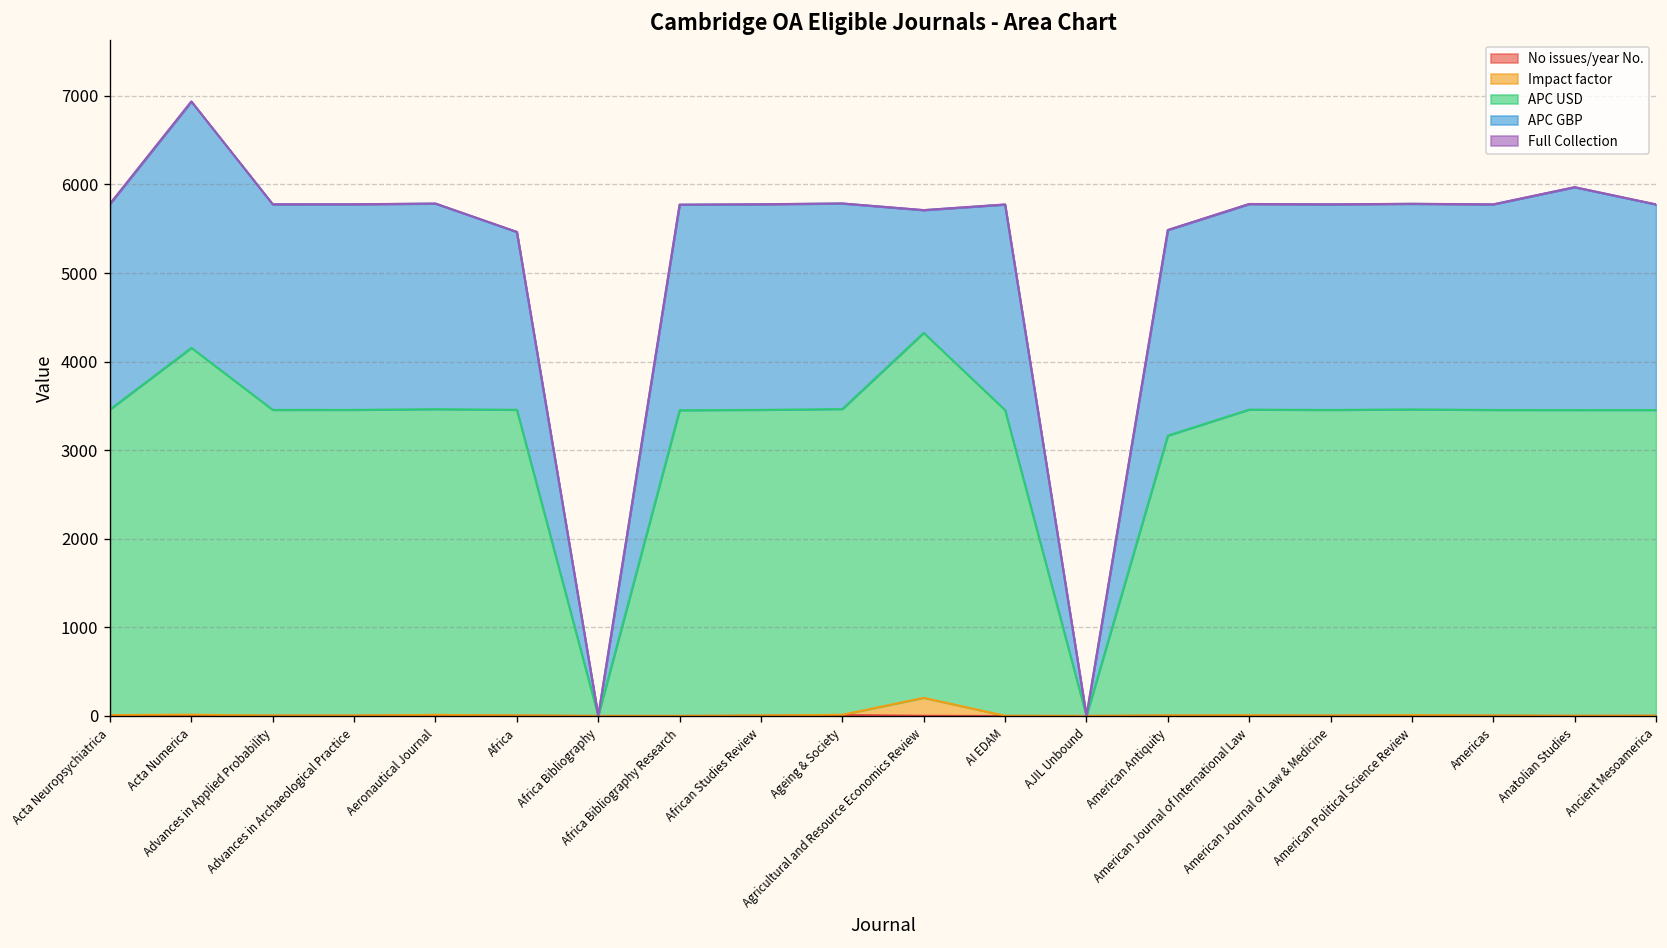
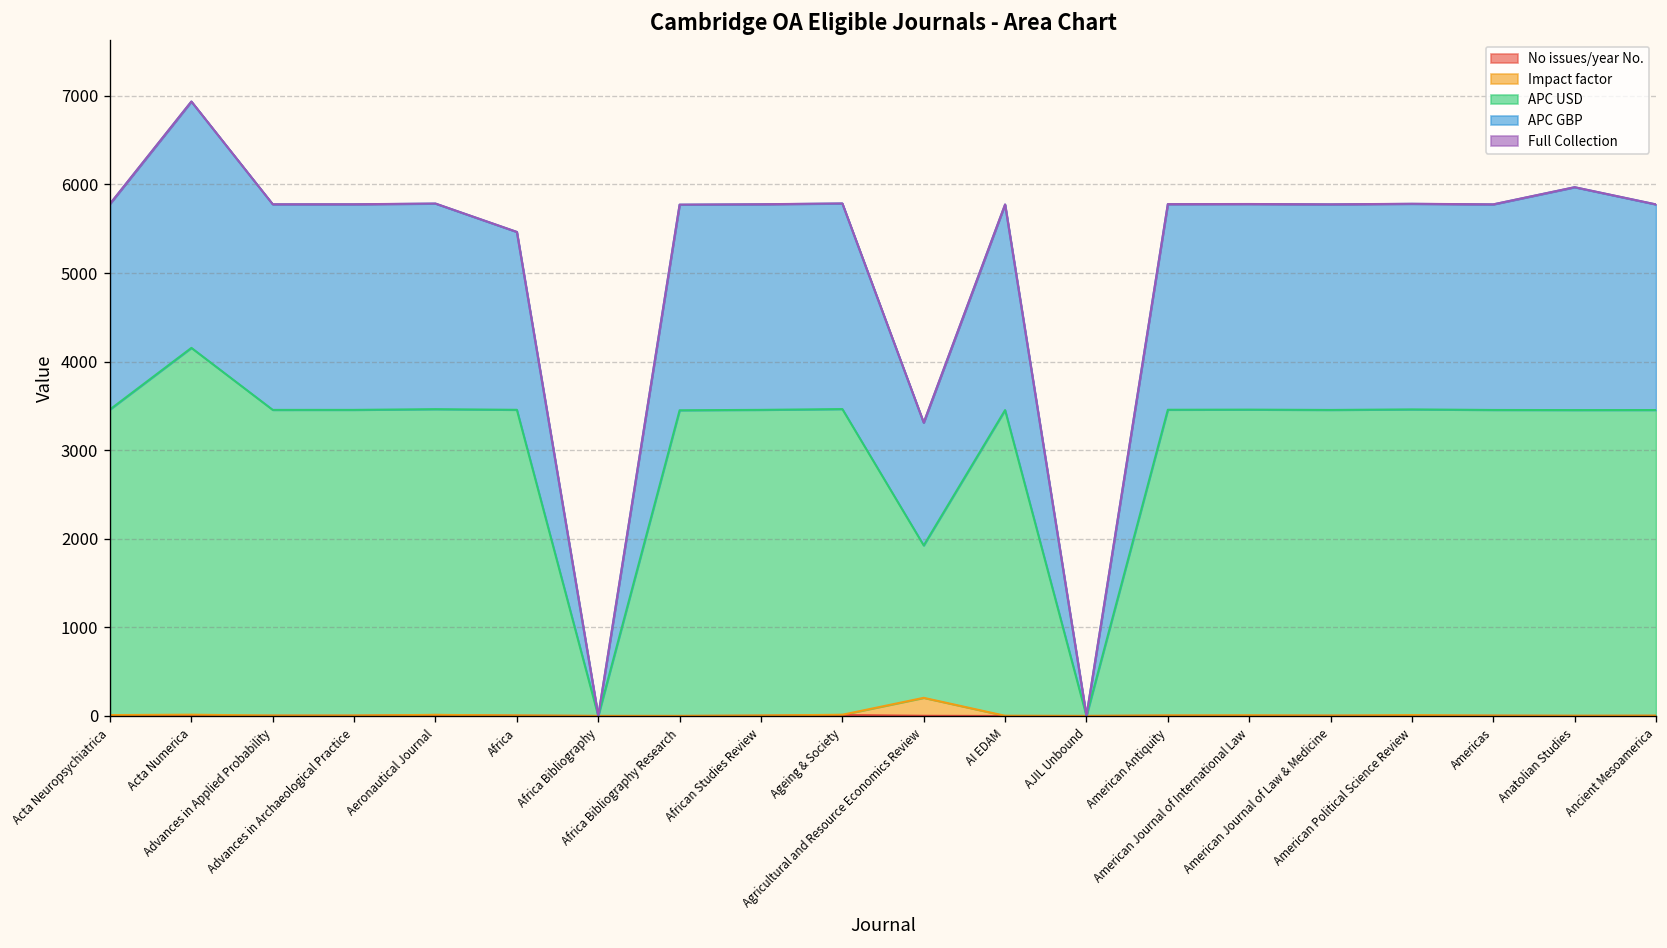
APC USD, Agricultural and Resource Economics Review: 4100 -> 1700
APC USD, American Antiquity: 3200 -> 3500
